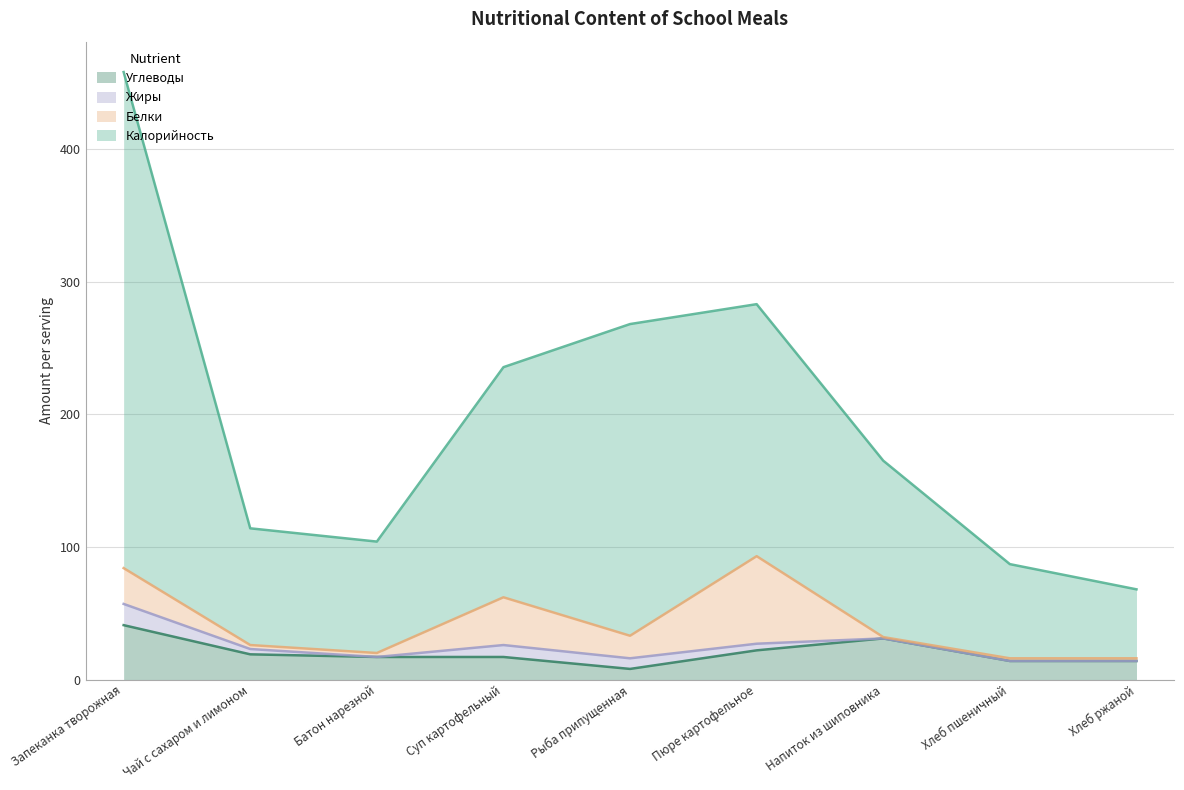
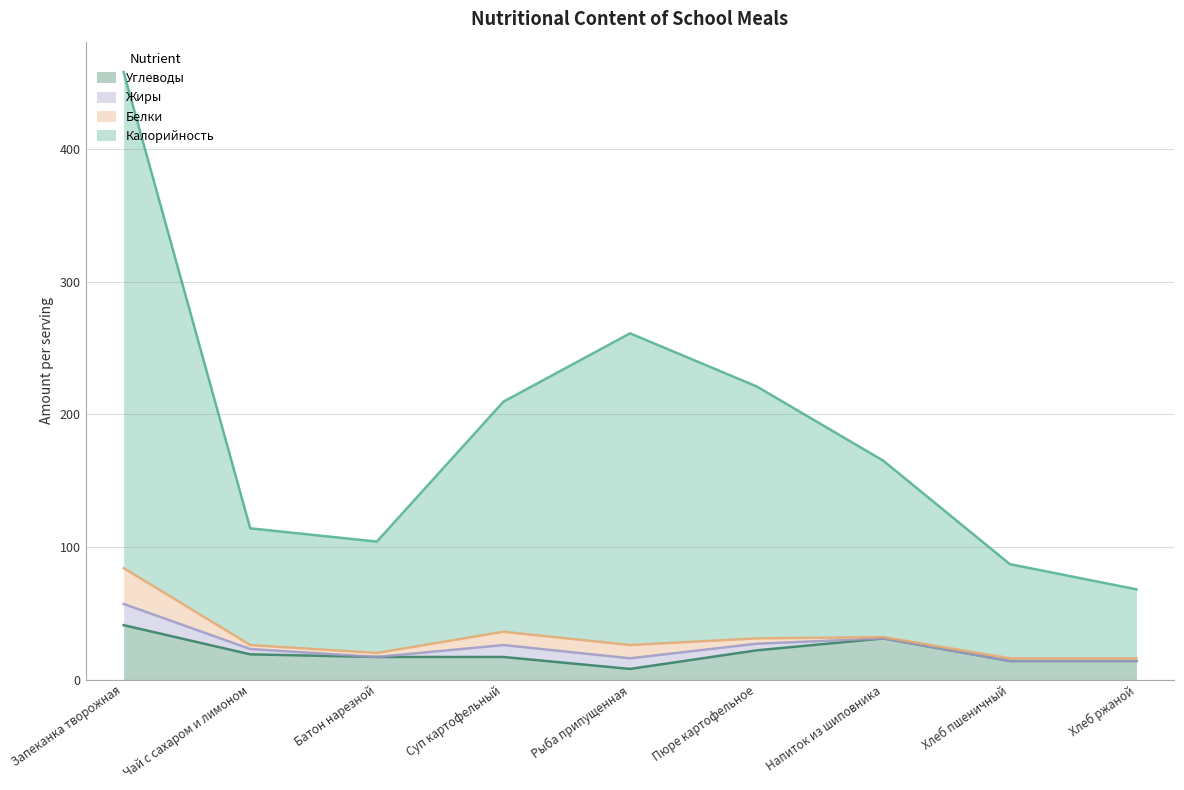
Белки, Суп картофельный: 36 -> 10
Белки, Рыба припущенная: 17 -> 10
Белки, Пюре картофельное: 66 -> 4
